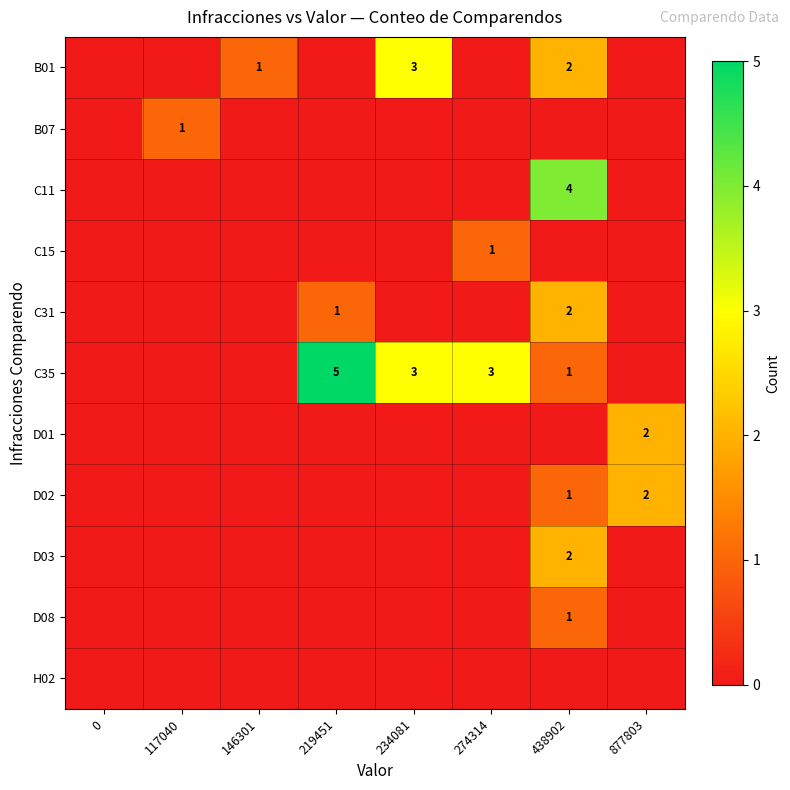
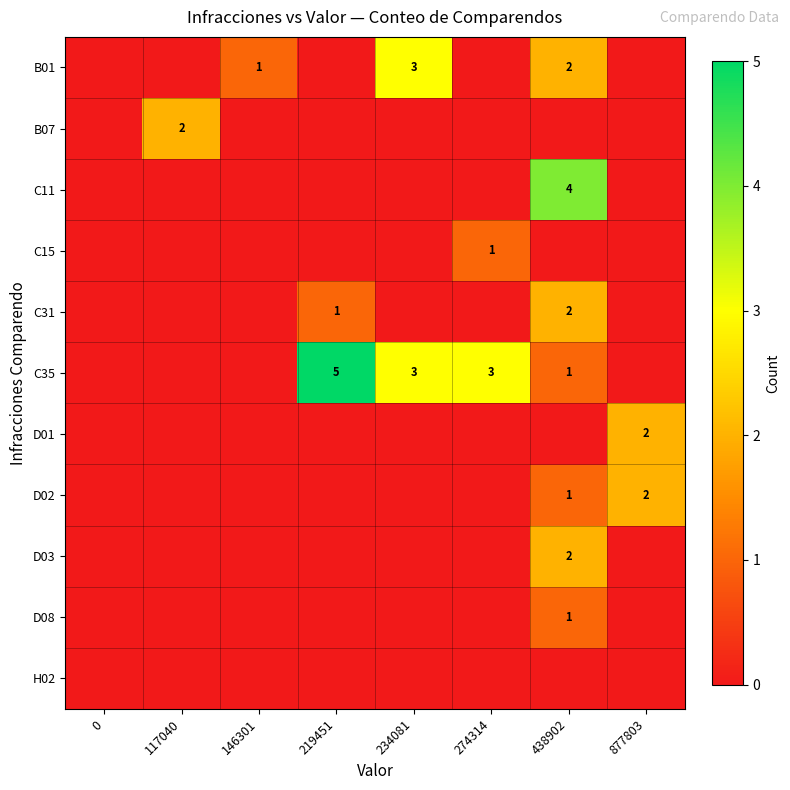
B07, 117040: 1 -> 2
